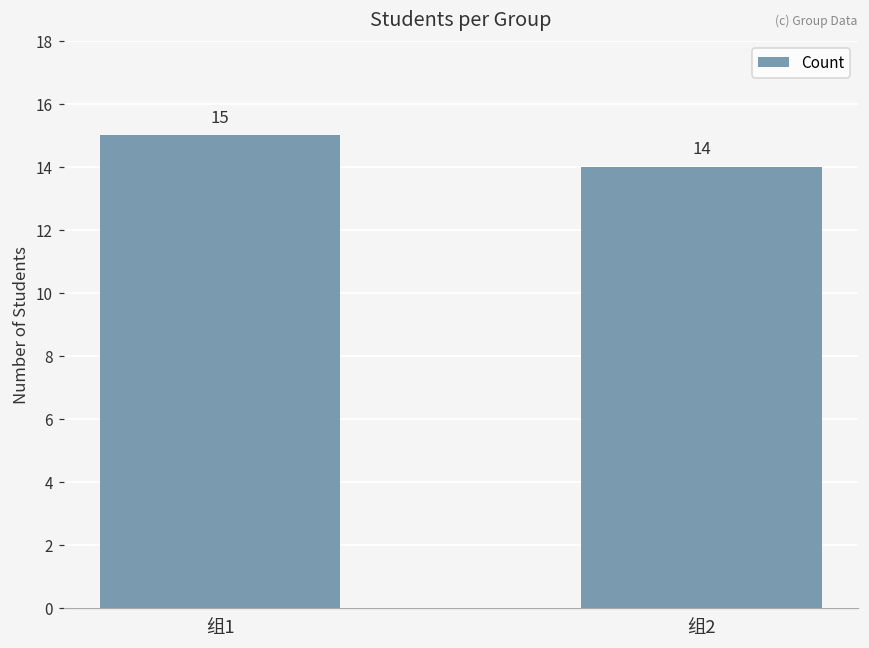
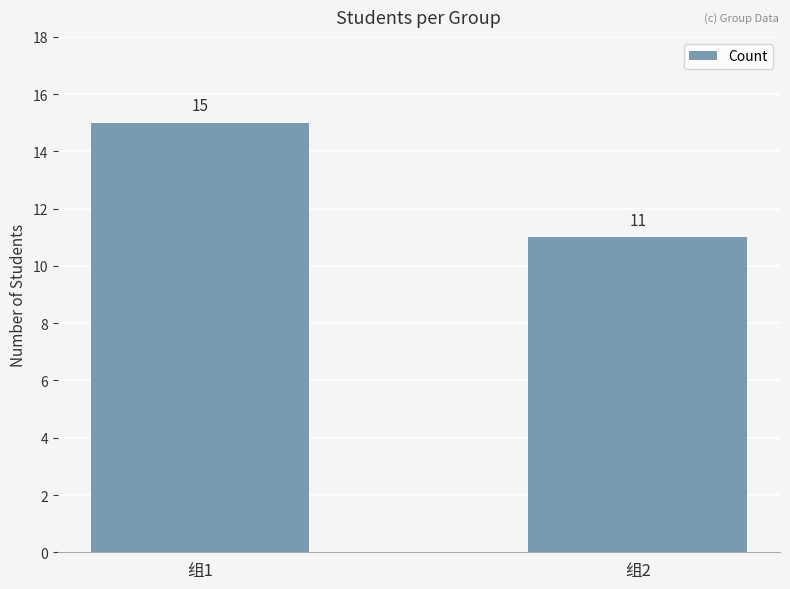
组2: 14 -> 11
